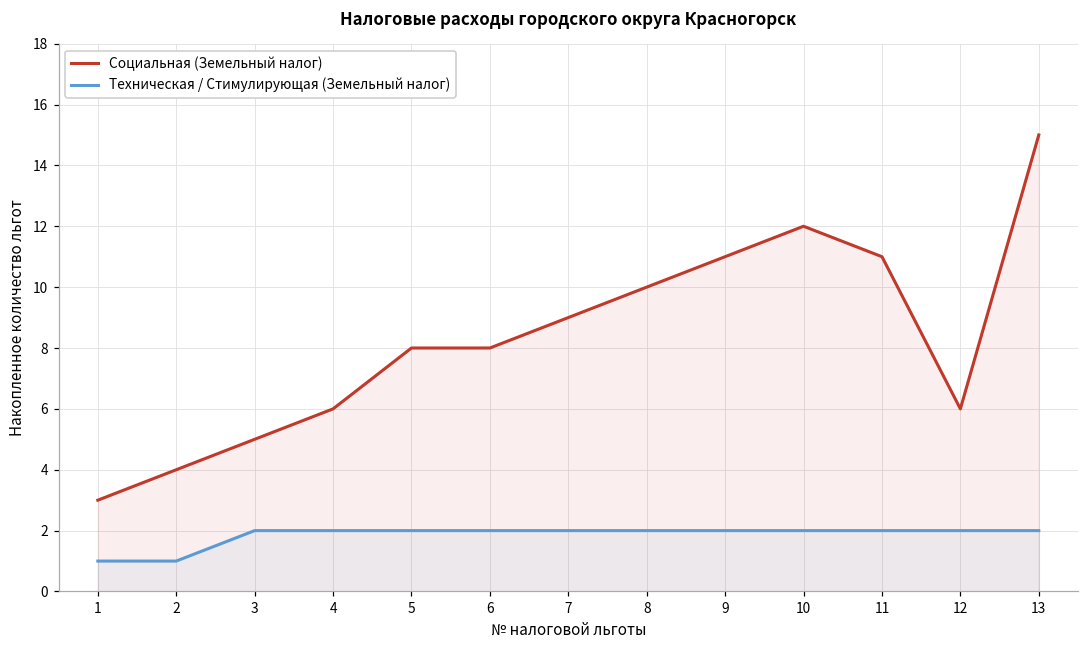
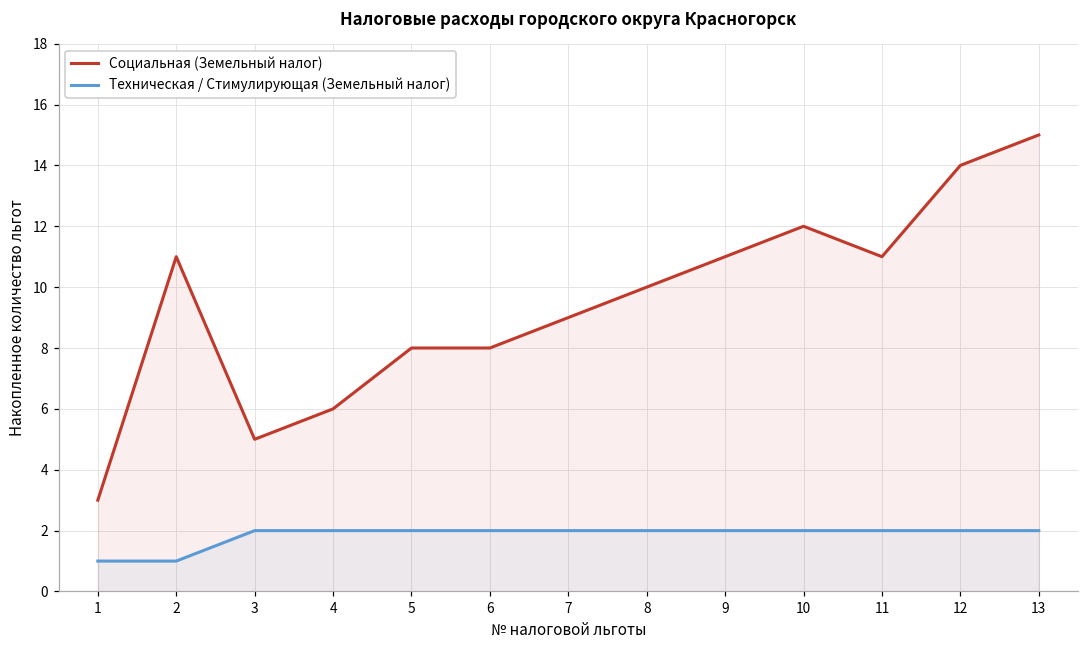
Социальная (Земельный налог), 2: 4 -> 11
Социальная (Земельный налог), 12: 6 -> 14
